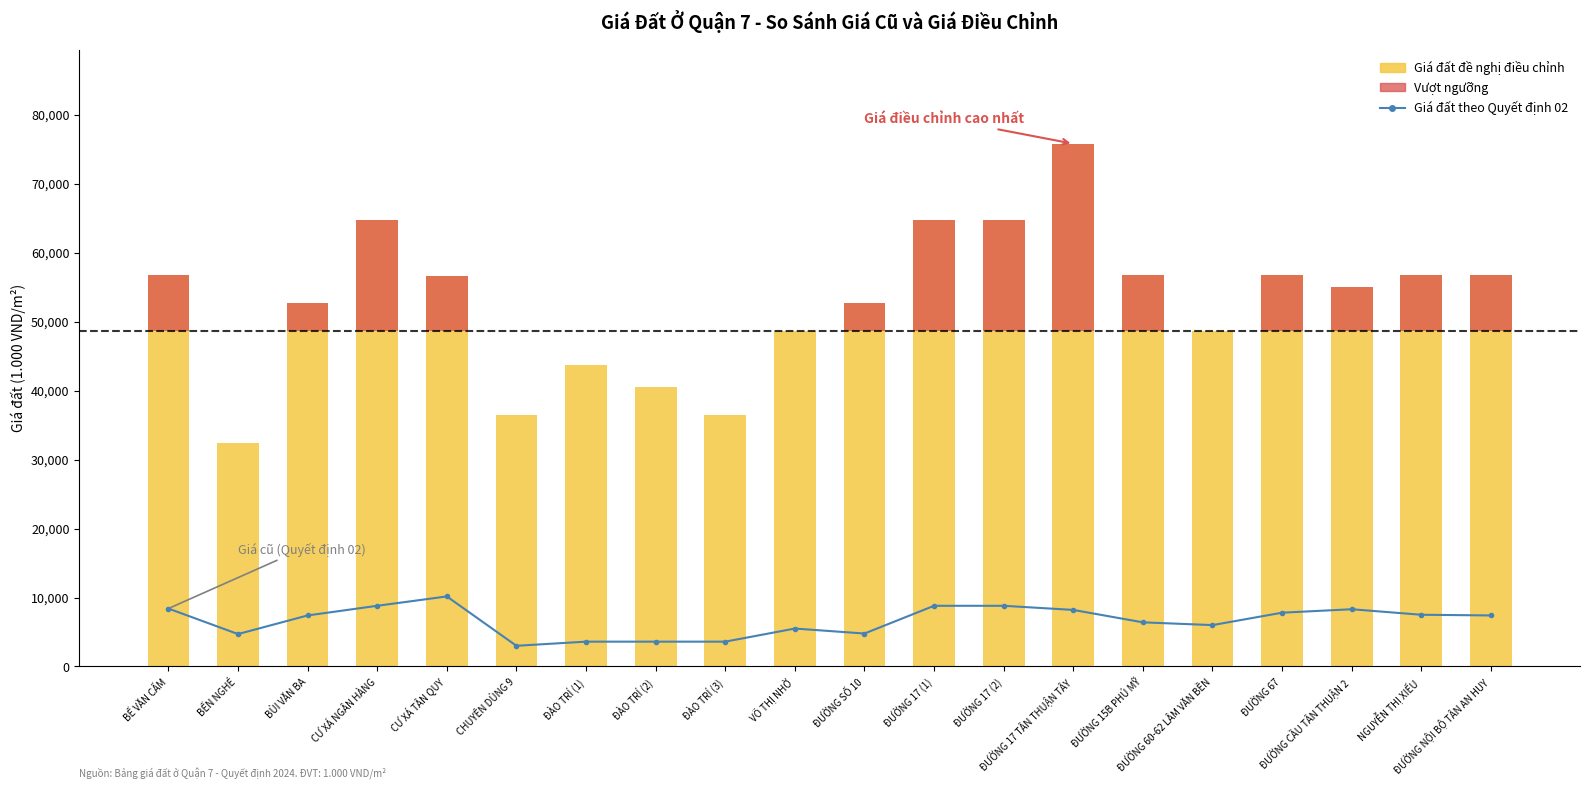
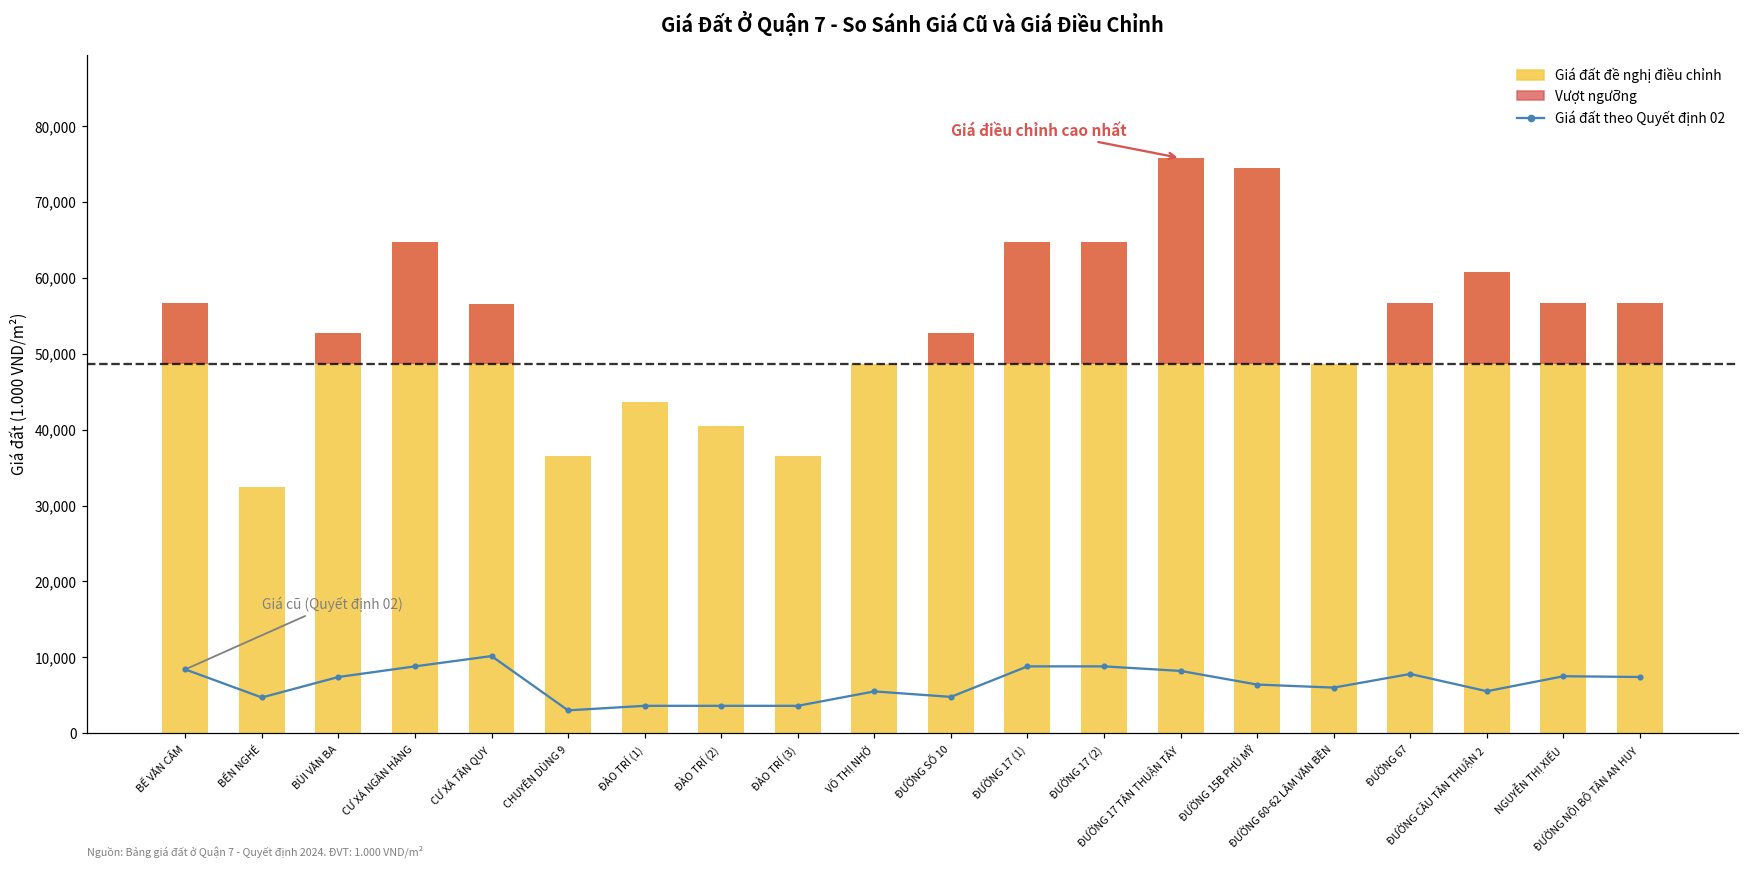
Giá đất đề nghị điều chỉnh, ĐƯỜNG 15B PHÚ MỸ: 57,000 -> 75,000
Giá đất đề nghị điều chỉnh, ĐƯỜNG CẦU TÂN THUẬN 2: 55,000 -> 61,000
Giá đất theo Quyết định 02, ĐƯỜNG CẦU TÂN THUẬN 2: 8,000 -> 6,000
